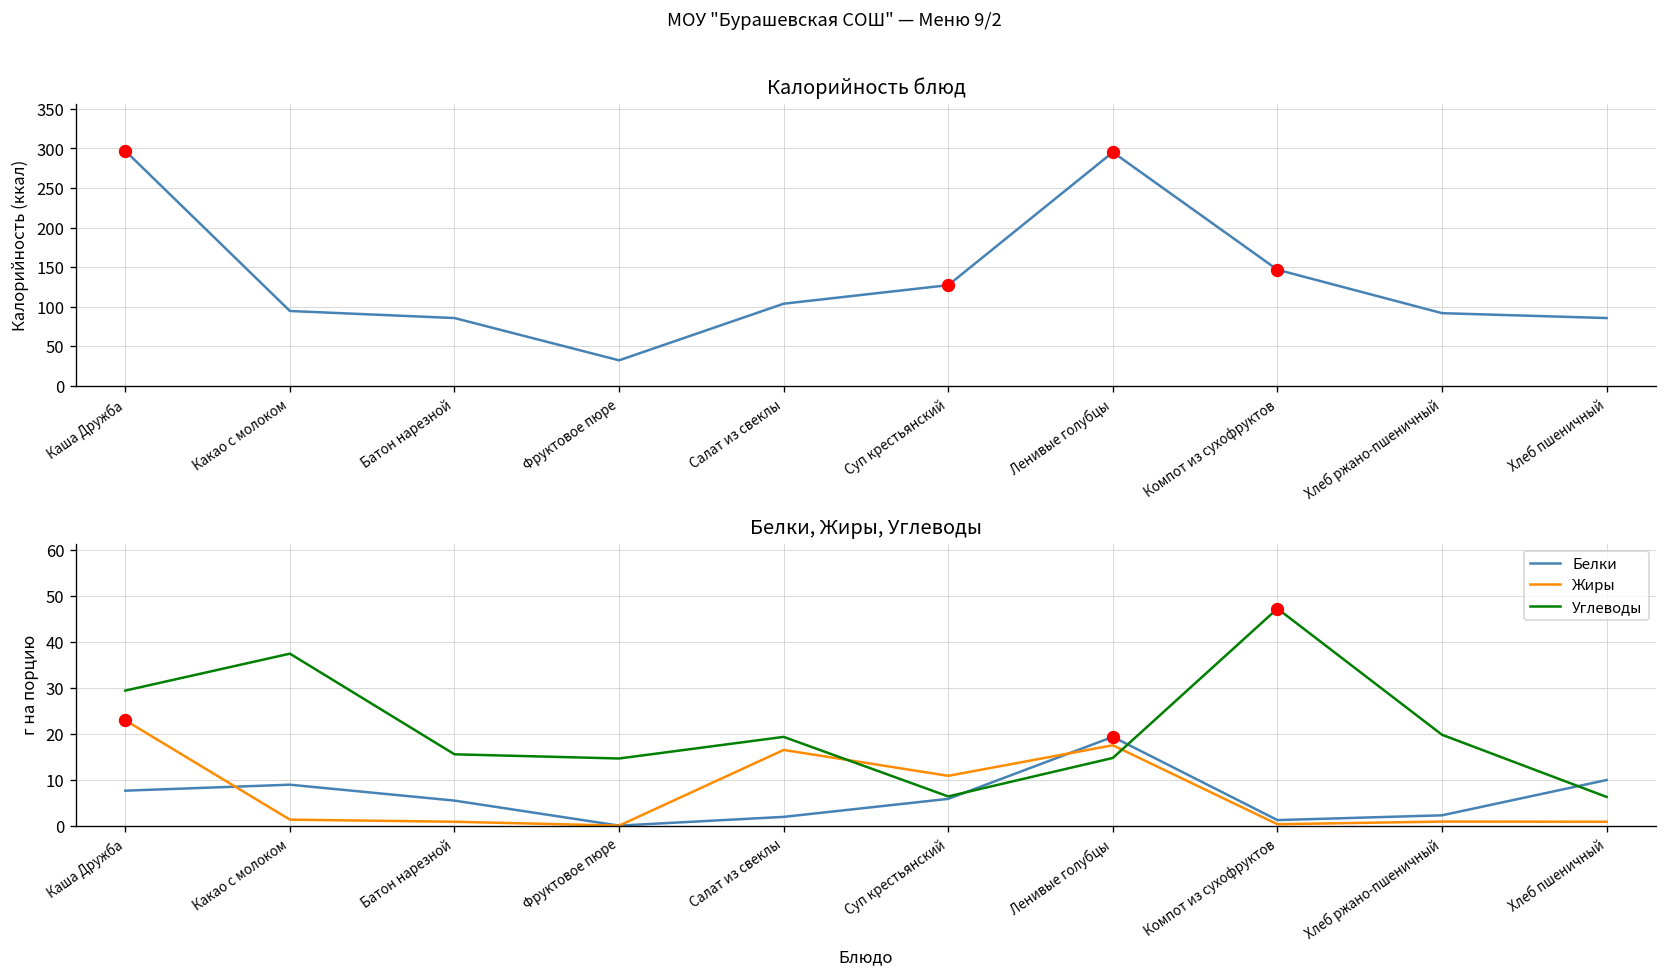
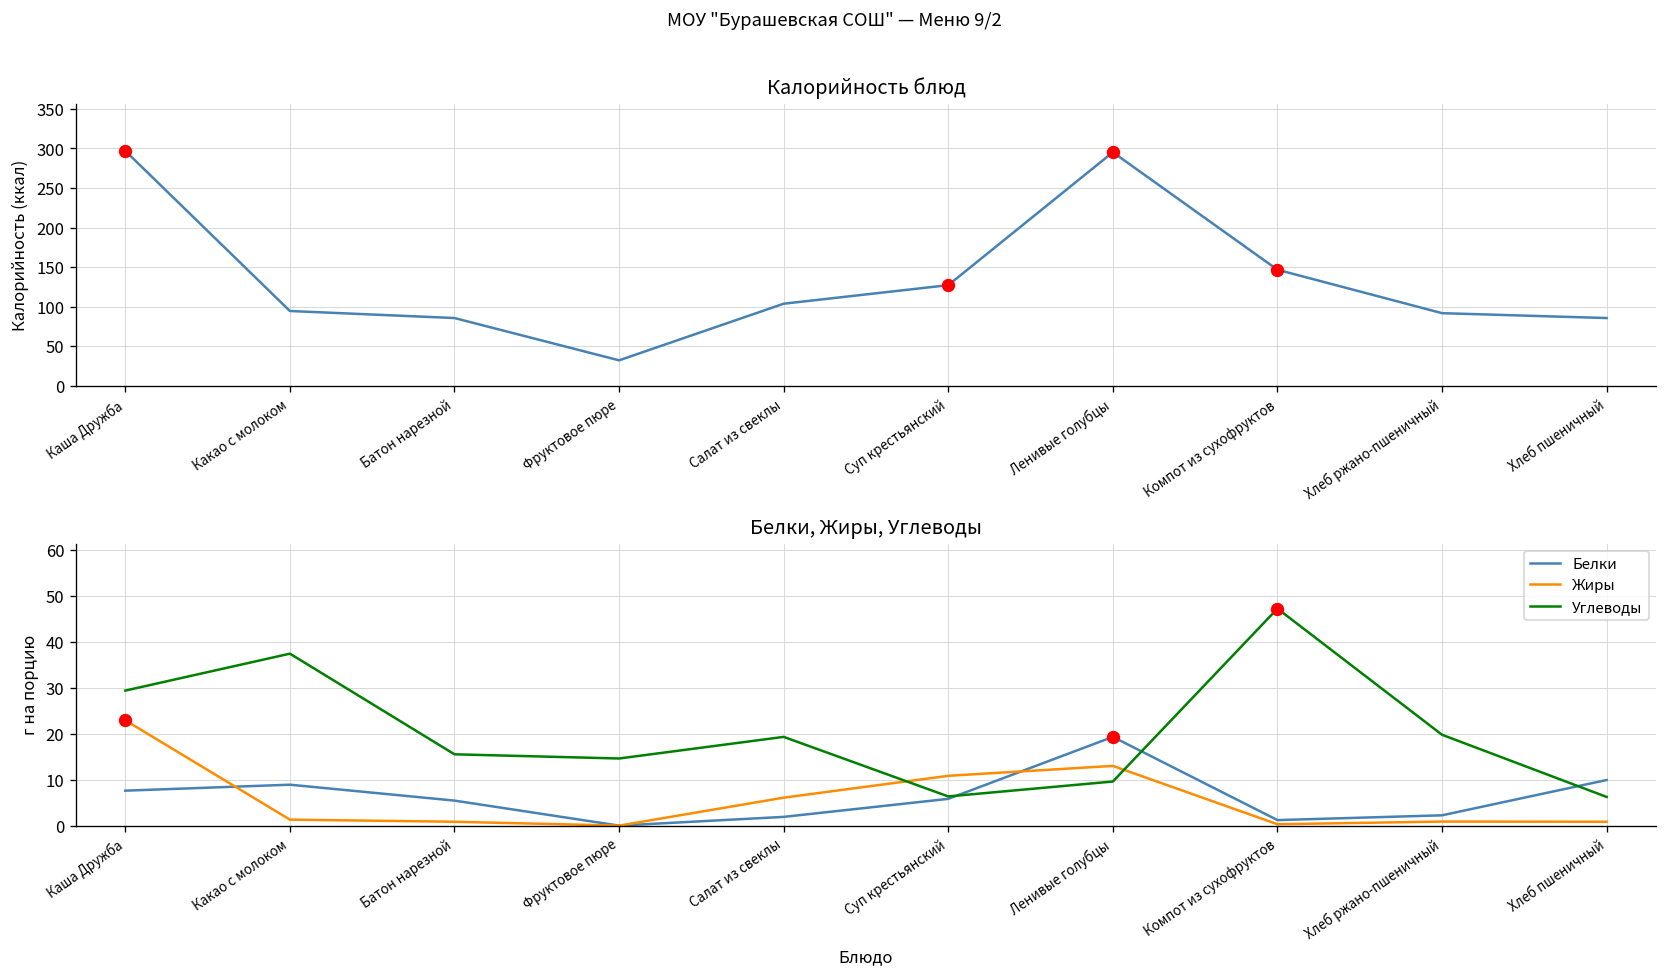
Белки, Жиры, Углеводы, Жиры, Салат из свеклы: 16 -> 6
Белки, Жиры, Углеводы, Жиры, Ленивые голубцы: 17 -> 13
Белки, Жиры, Углеводы, Углеводы, Ленивые голубцы: 15 -> 10
